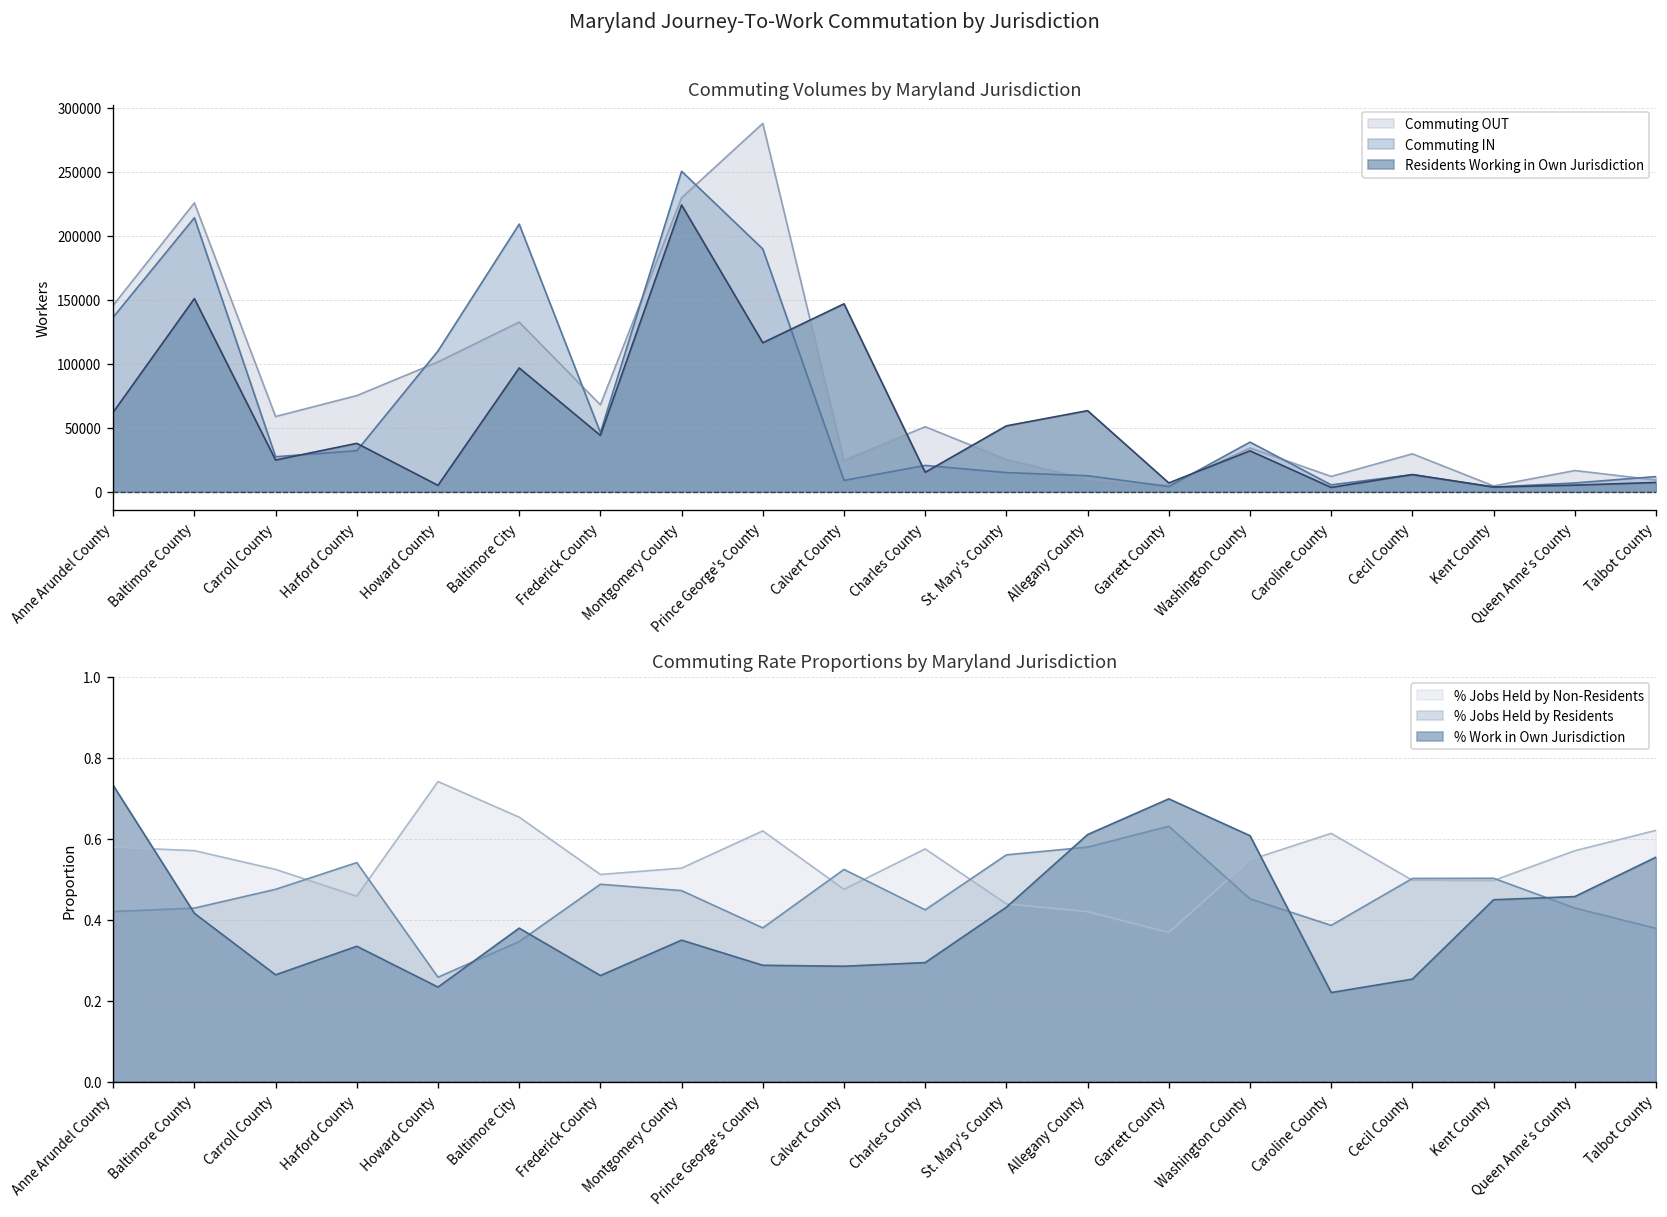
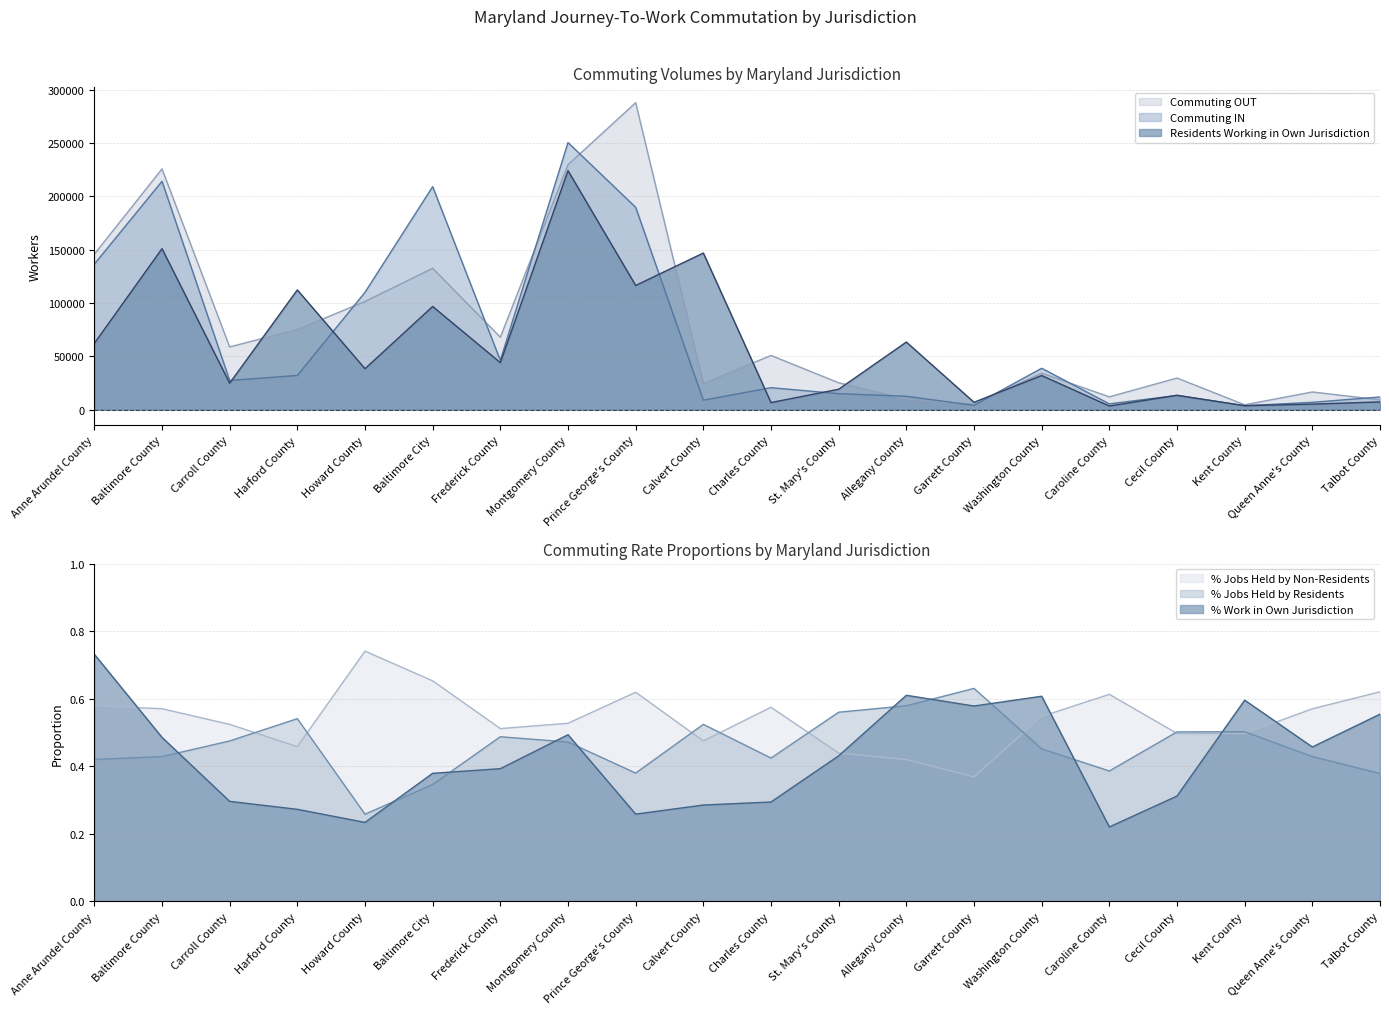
Commuting Volumes by Maryland Jurisdiction, Residents Working in Own Jurisdiction, Harford County: 38000 -> 112000
Commuting Volumes by Maryland Jurisdiction, Residents Working in Own Jurisdiction, Howard County: 5000 -> 38000
Commuting Volumes by Maryland Jurisdiction, Residents Working in Own Jurisdiction, Charles County: 15000 -> 7000
Commuting Volumes by Maryland Jurisdiction, Residents Working in Own Jurisdiction, St. Mary's County: 52000 -> 19000
Commuting Rate Proportions by Maryland Jurisdiction, % Work in Own Jurisdiction, Baltimore County: 0.42 -> 0.49
Commuting Rate Proportions by Maryland Jurisdiction, % Work in Own Jurisdiction, Carroll County: 0.26 -> 0.30
Commuting Rate Proportions by Maryland Jurisdiction, % Work in Own Jurisdiction, Harford County: 0.33 -> 0.27
Commuting Rate Proportions by Maryland Jurisdiction, % Work in Own Jurisdiction, Frederick County: 0.26 -> 0.39
Commuting Rate Proportions by Maryland Jurisdiction, % Work in Own Jurisdiction, Montgomery County: 0.35 -> 0.49
Commuting Rate Proportions by Maryland Jurisdiction, % Work in Own Jurisdiction, Prince George's County: 0.29 -> 0.26
Commuting Rate Proportions by Maryland Jurisdiction, % Work in Own Jurisdiction, Garrett County: 0.70 -> 0.58
Commuting Rate Proportions by Maryland Jurisdiction, % Work in Own Jurisdiction, Cecil County: 0.25 -> 0.31
Commuting Rate Proportions by Maryland Jurisdiction, % Work in Own Jurisdiction, Kent County: 0.45 -> 0.60
